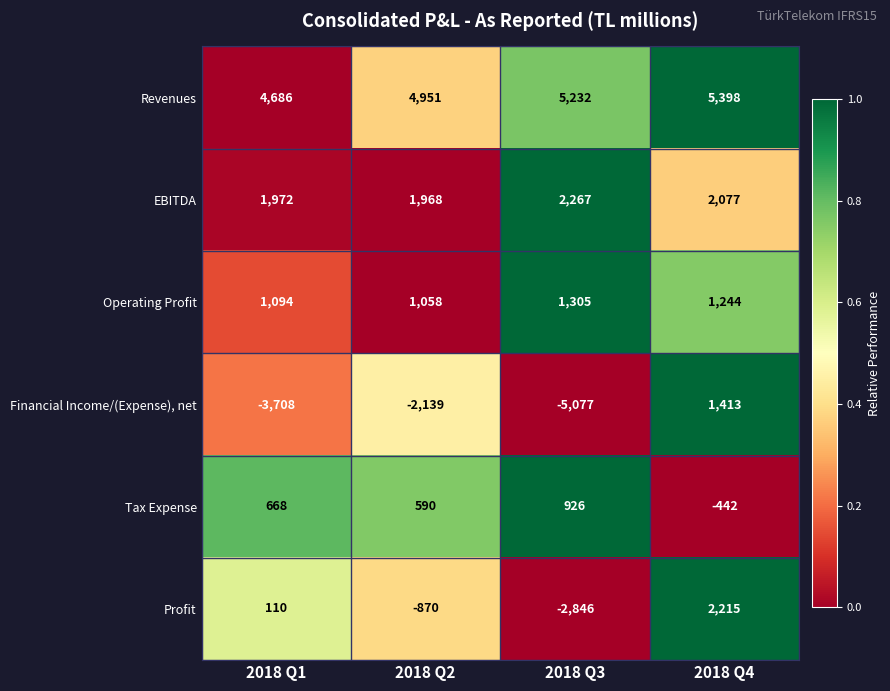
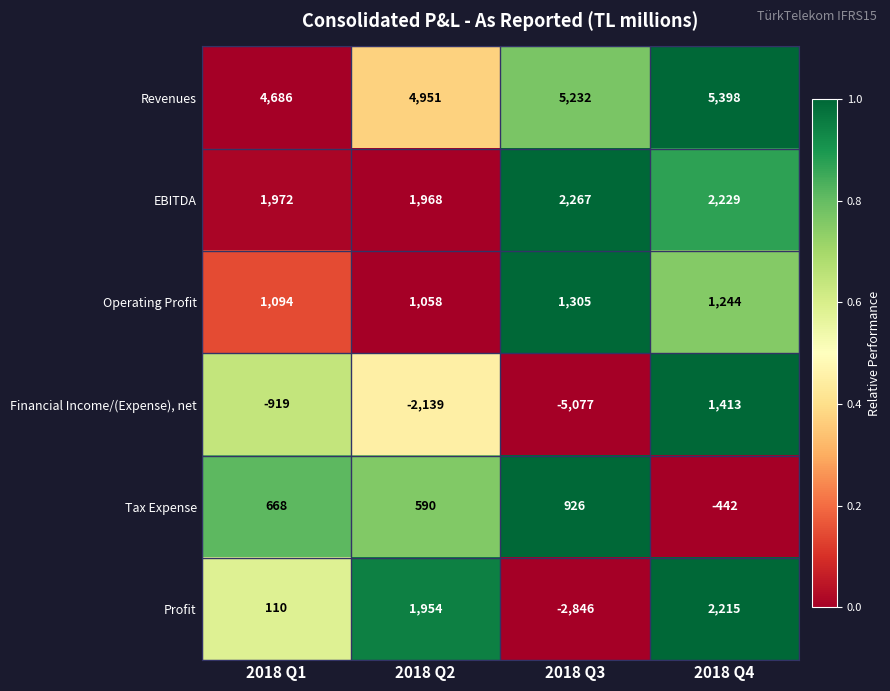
EBITDA, 2018 Q4: 2,077 -> 2,229
Financial Income/(Expense), net, 2018 Q1: -3,708 -> -919
Profit, 2018 Q2: -870 -> 1,954
